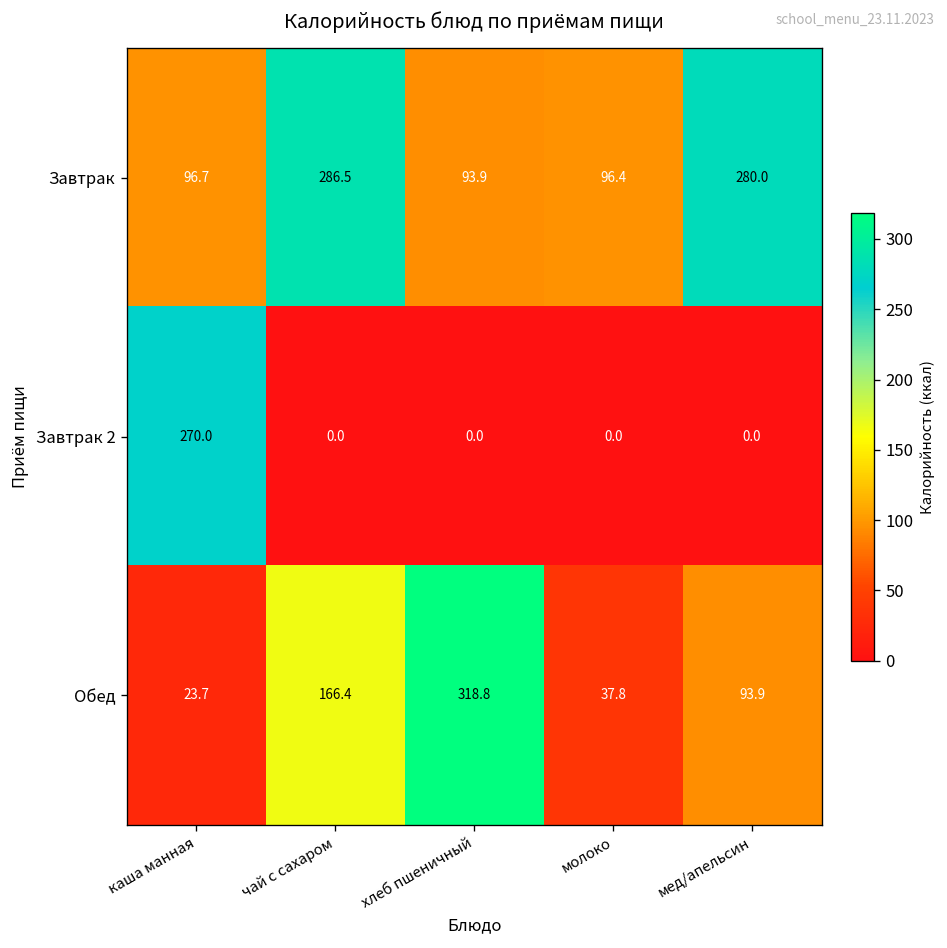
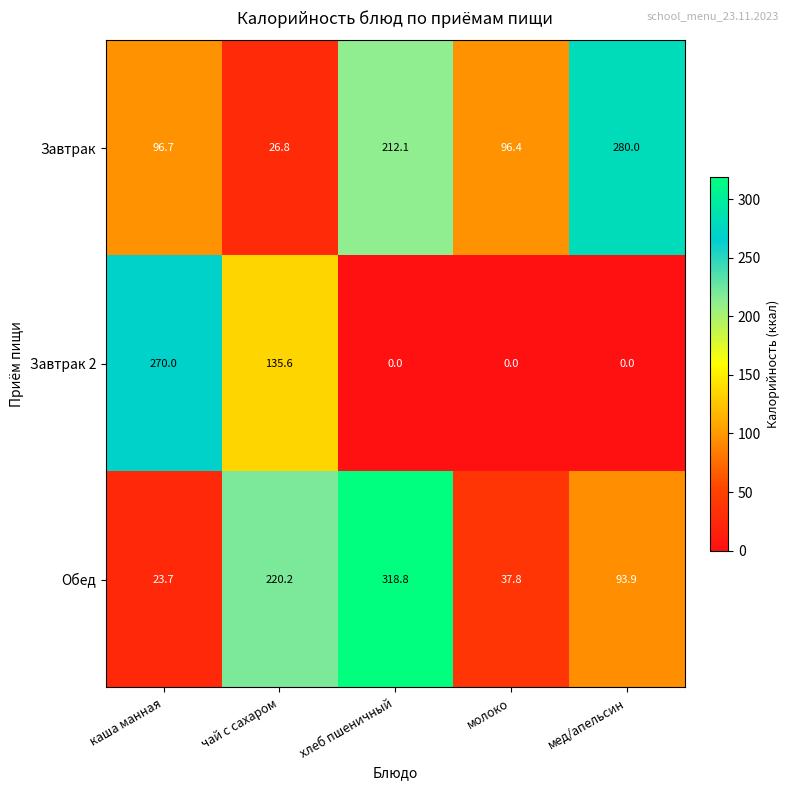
Завтрак, чай с сахаром: 286.5 -> 26.8
Завтрак, хлеб пшеничный: 93.9 -> 212.1
Завтрак 2, чай с сахаром: 0.0 -> 135.6
Обед, чай с сахаром: 166.4 -> 220.2
